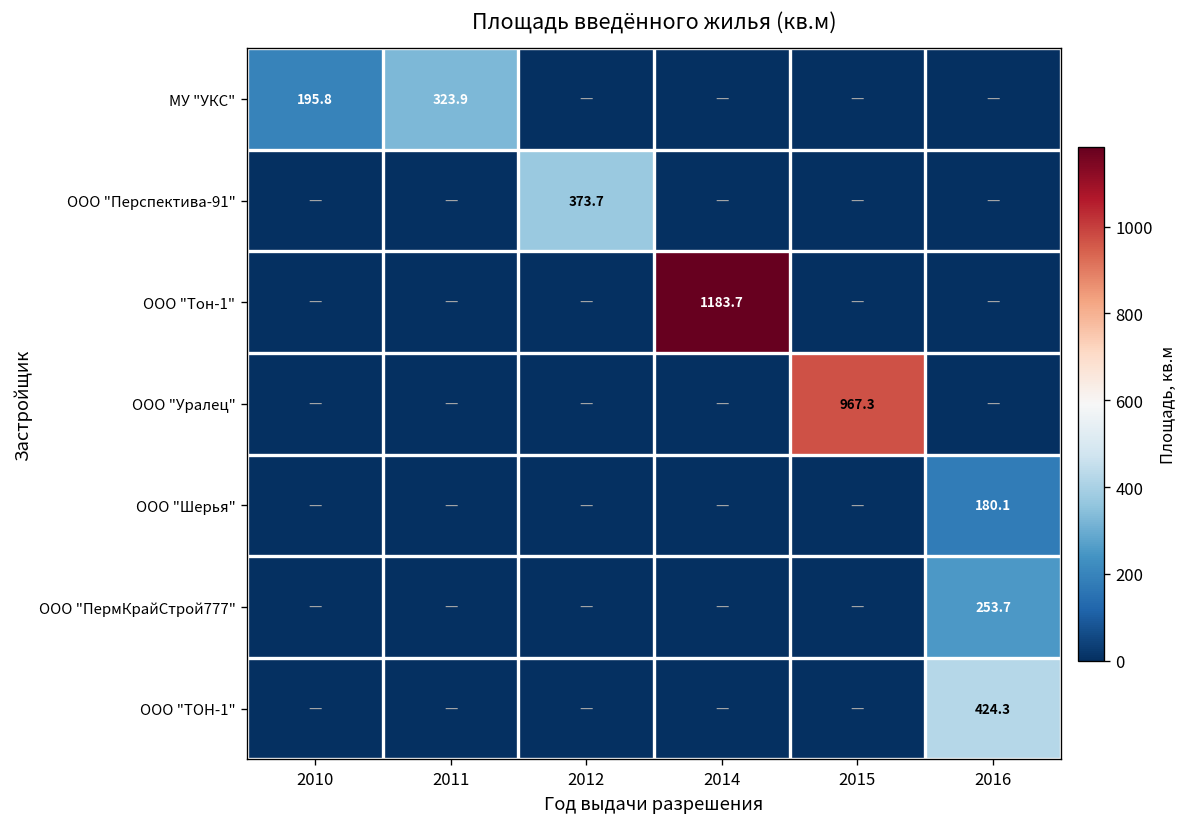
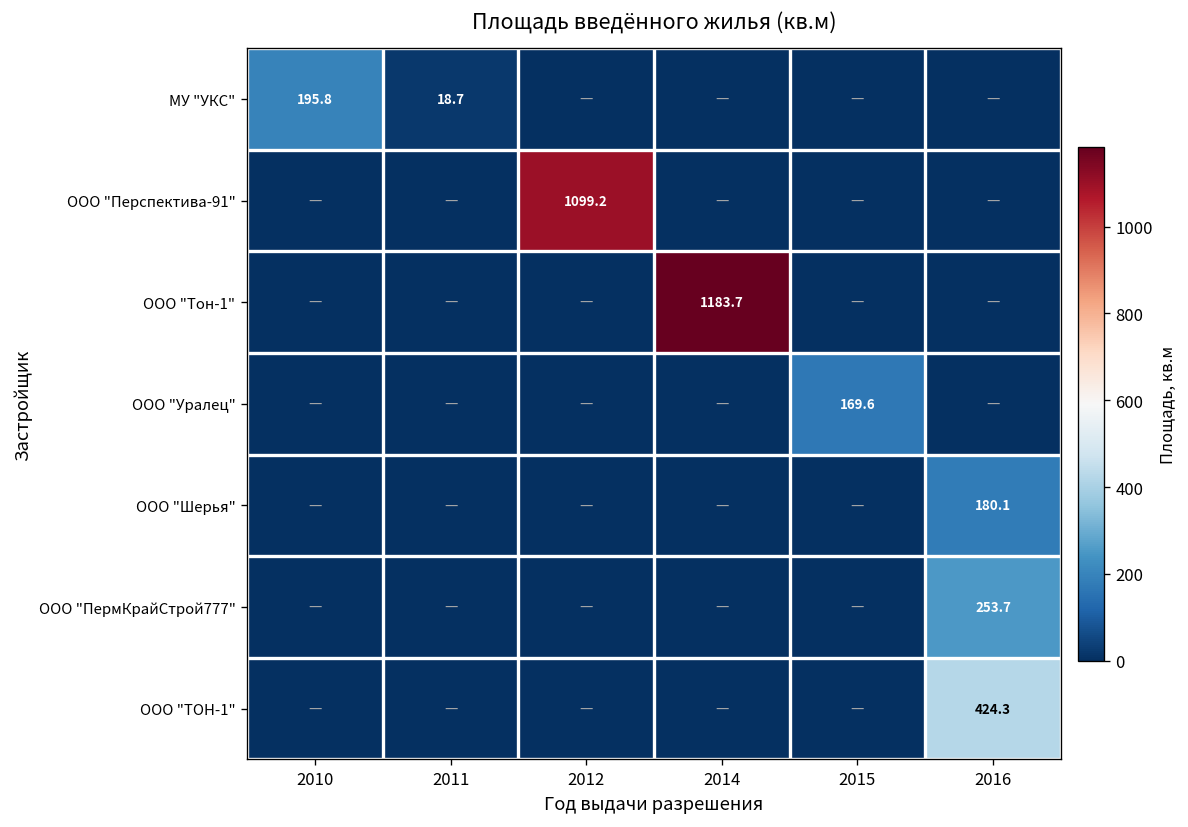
МУ "УКС", 2011: 323.9 -> 18.7
ООО "Перспектива-91", 2012: 373.7 -> 1099.2
ООО "Уралец", 2015: 967.3 -> 169.6
